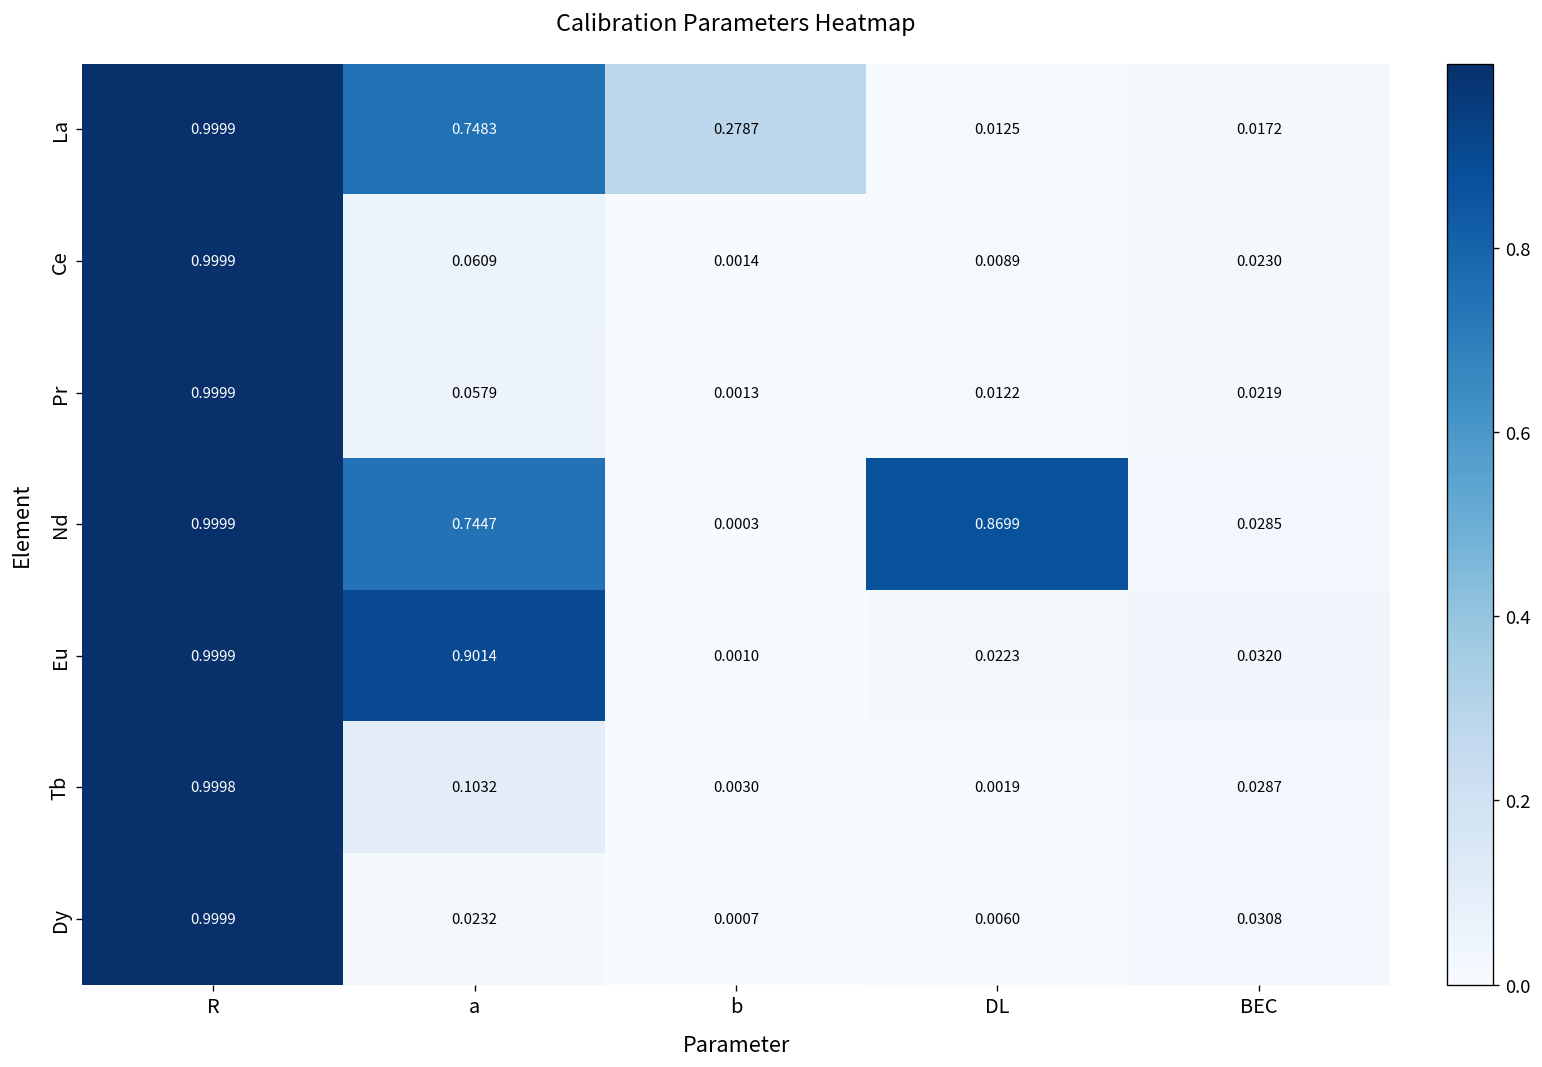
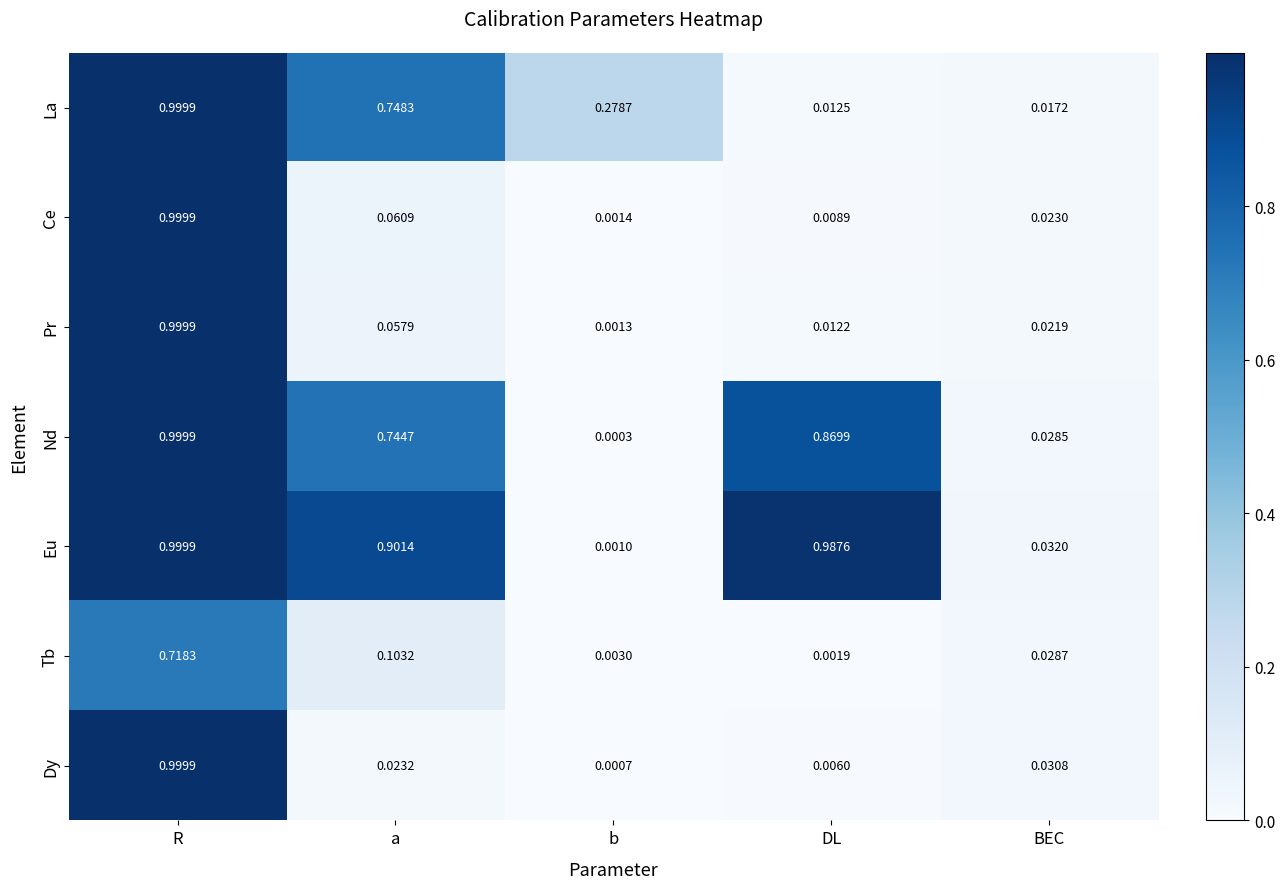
Eu, DL: 0.0223 -> 0.9876
Tb, R: 0.9998 -> 0.7183
